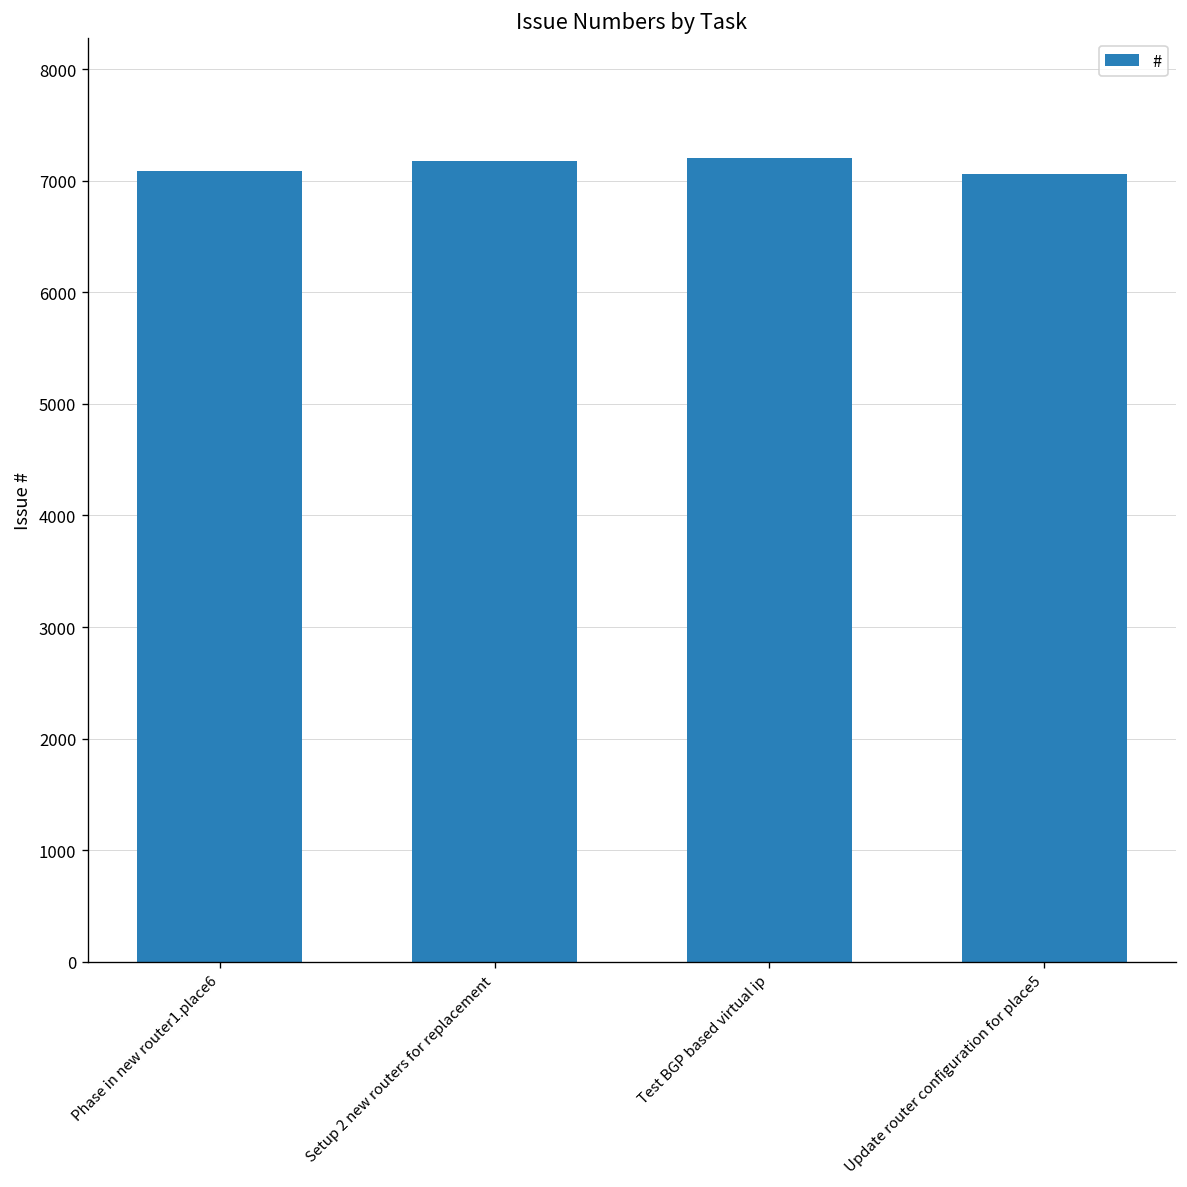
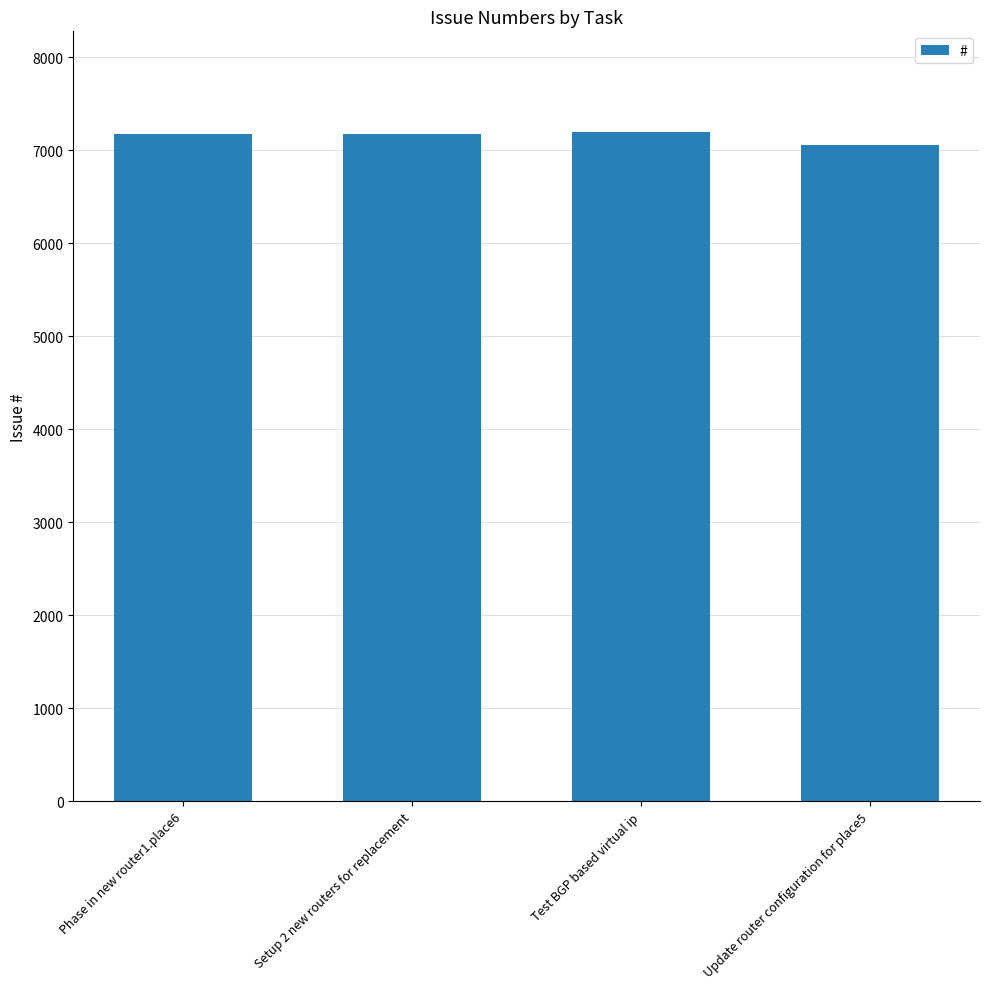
Phase in new router1.place6: 7100 -> 7200
